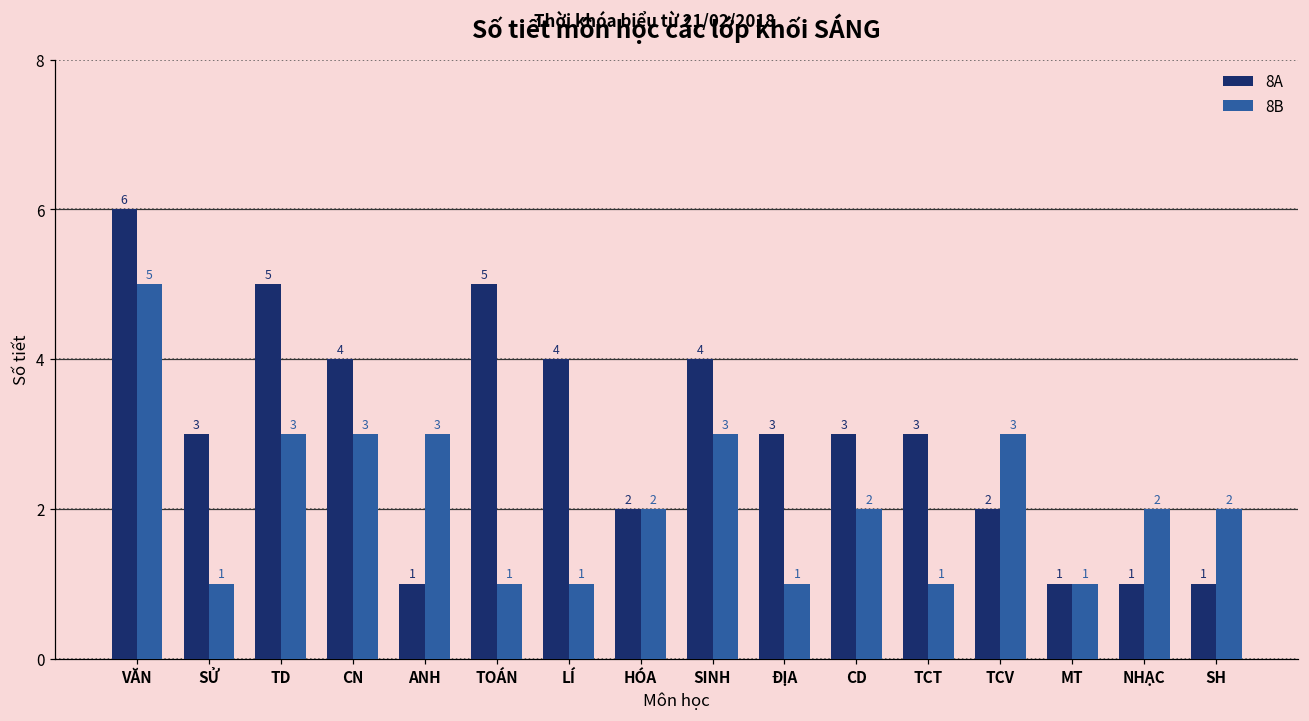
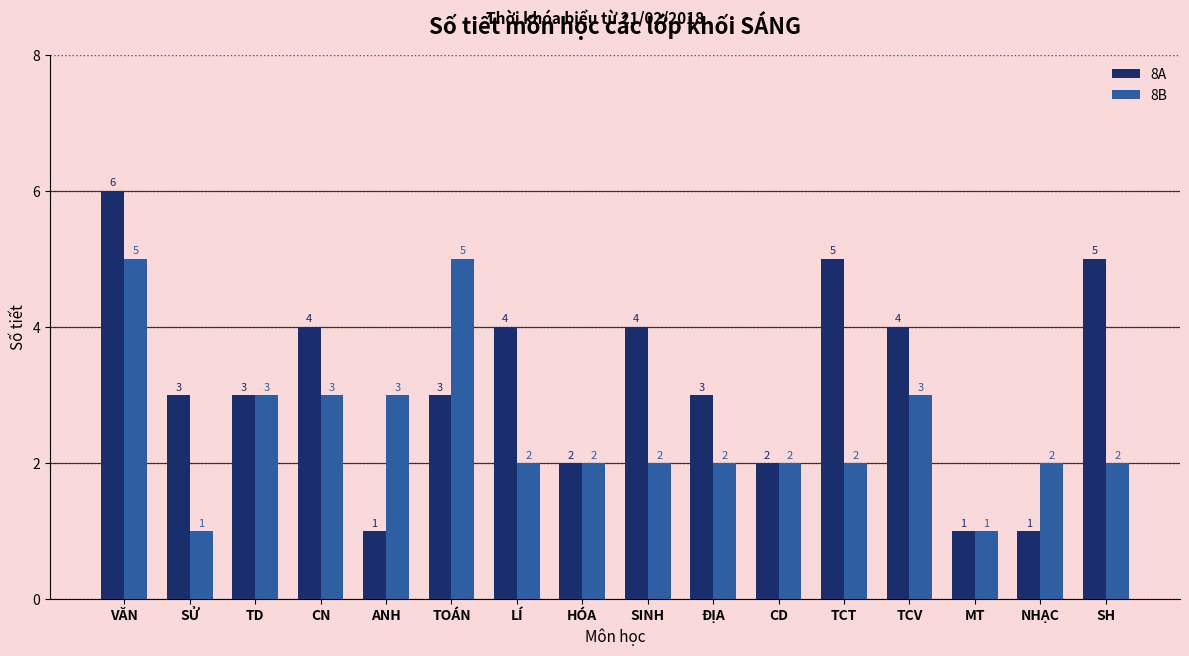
8A, TD: 5 -> 3
8A, TOÁN: 5 -> 3
8B, TOÁN: 1 -> 5
8B, LÍ: 1 -> 2
8B, SINH: 3 -> 2
8B, ĐỊA: 1 -> 2
8A, CD: 3 -> 2
8A, TCT: 3 -> 5
8B, TCT: 1 -> 2
8A, TCV: 2 -> 4
8A, SH: 1 -> 5
